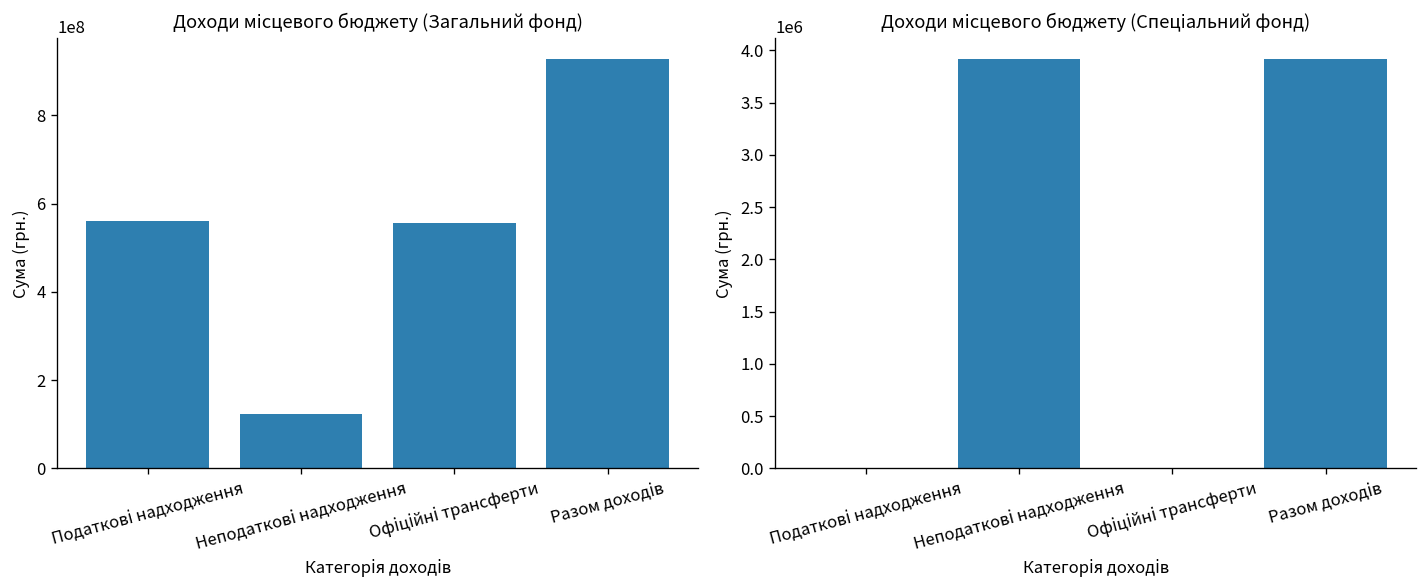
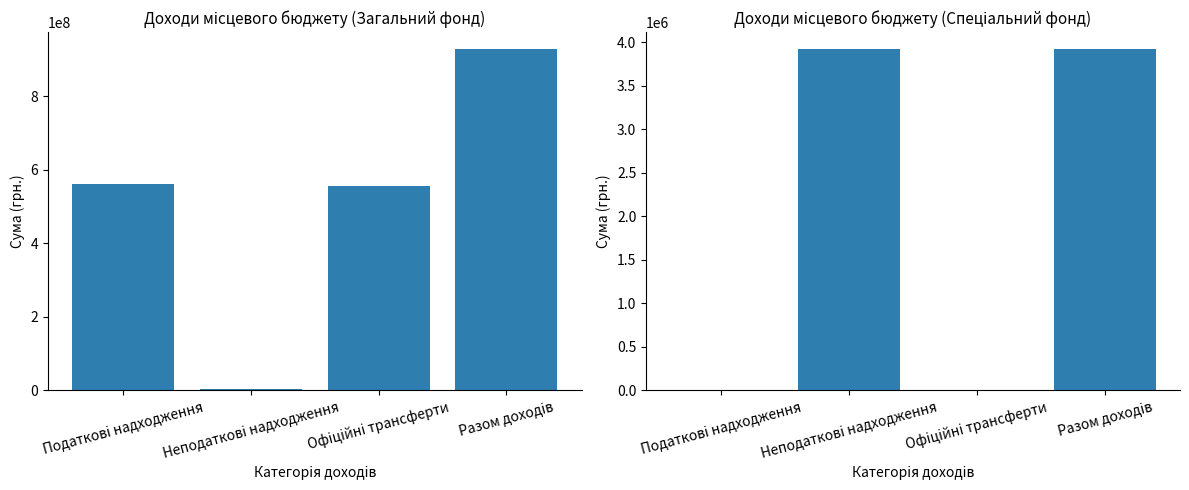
Доходи місцевого бюджету (Загальний фонд), Неподаткові надходження: 120000000 -> 0
